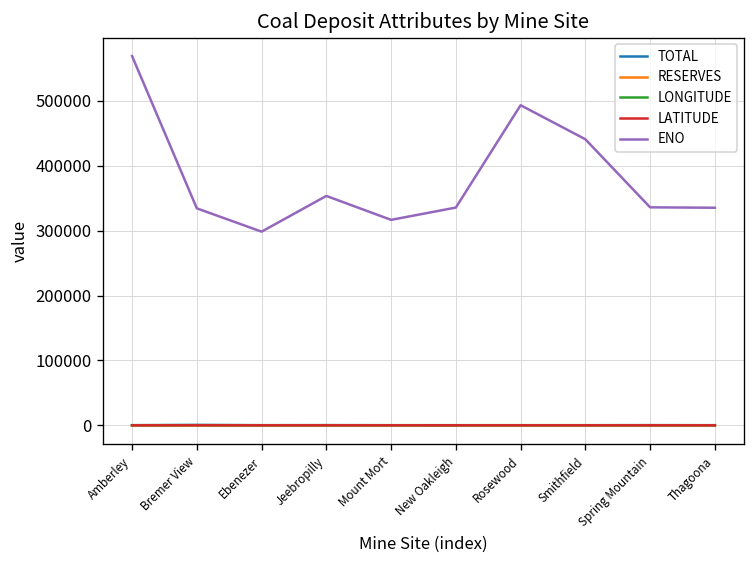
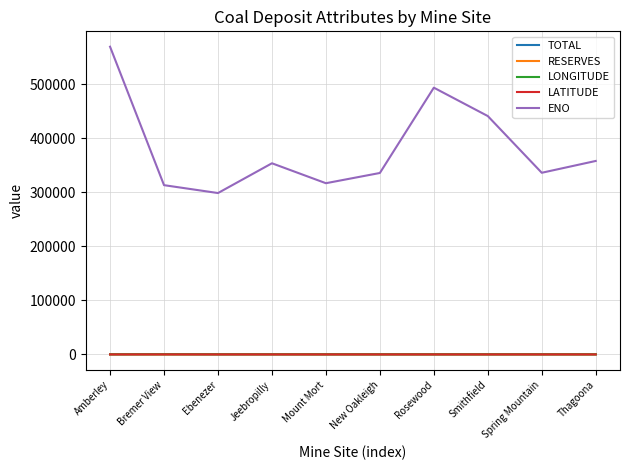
ENO, Bremer View: 330000 -> 310000
ENO, Thagoona: 340000 -> 360000
